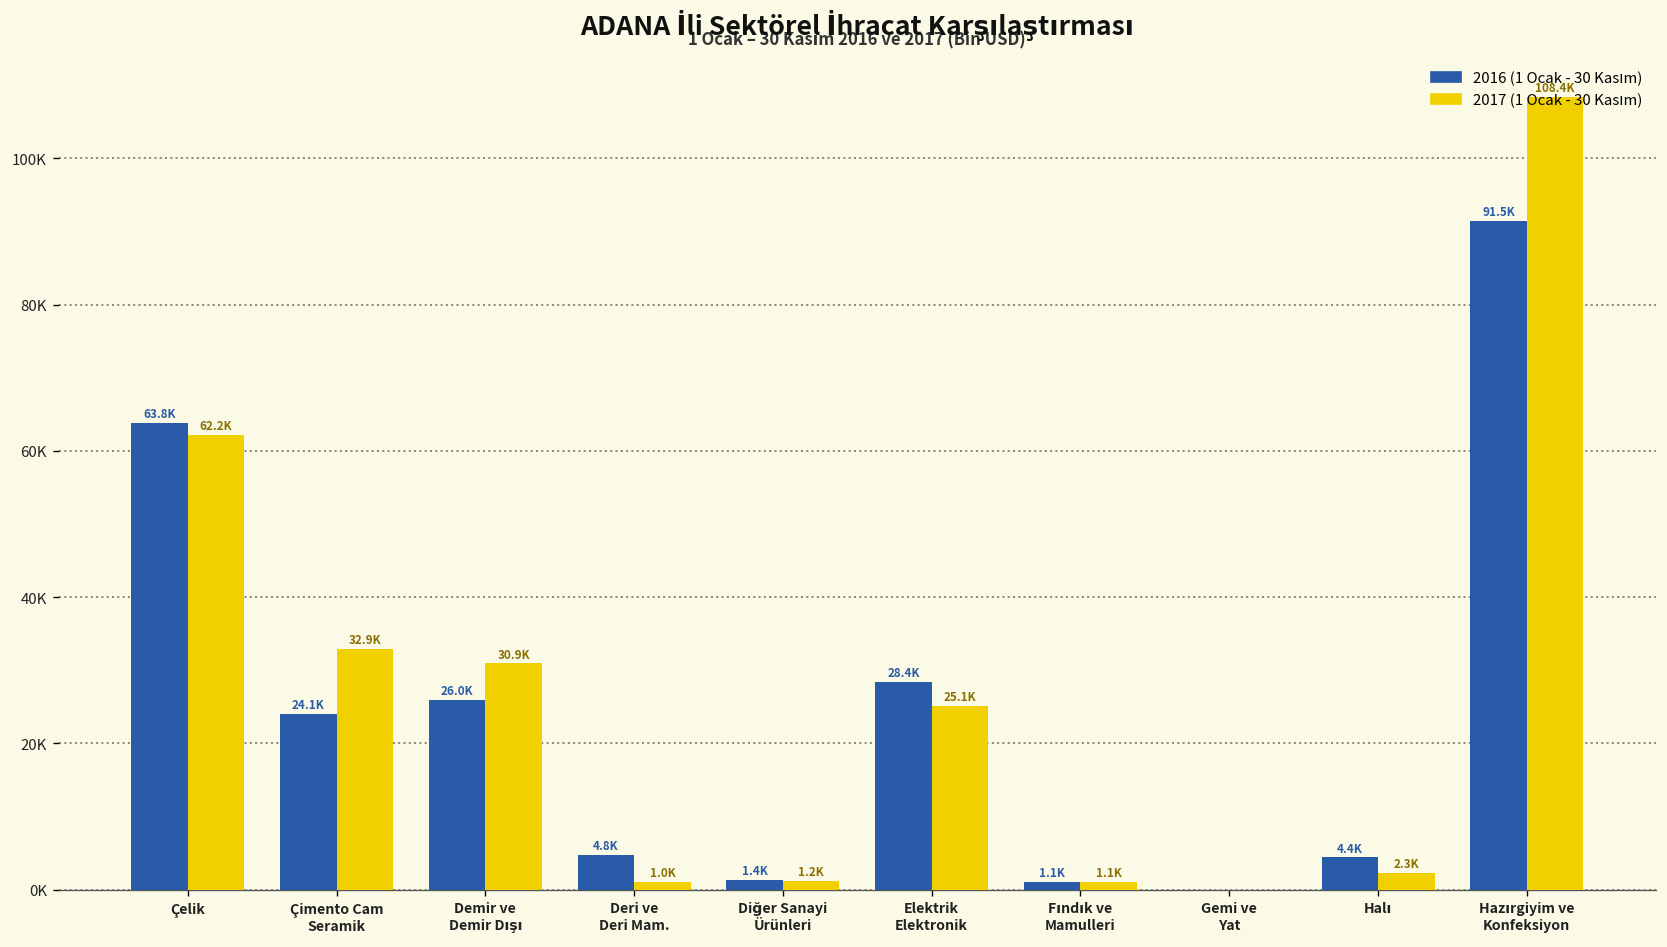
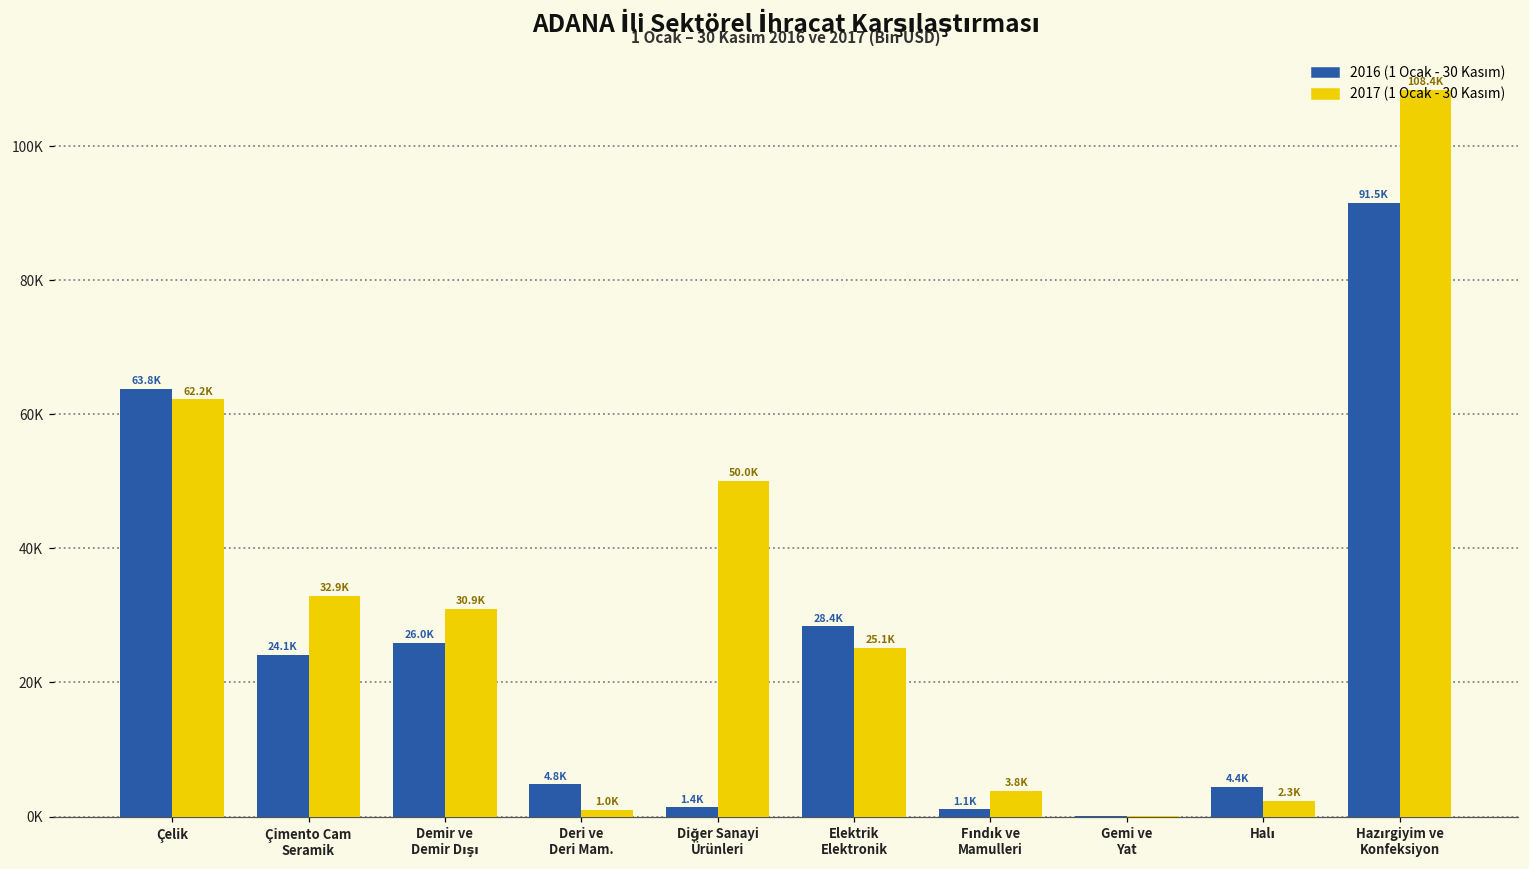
2017 (1 Ocak - 30 Kasım), Diğer Sanayi Ürünleri: 1.2K -> 50.0K
2017 (1 Ocak - 30 Kasım), Fındık ve Mamulleri: 1.1K -> 3.8K
